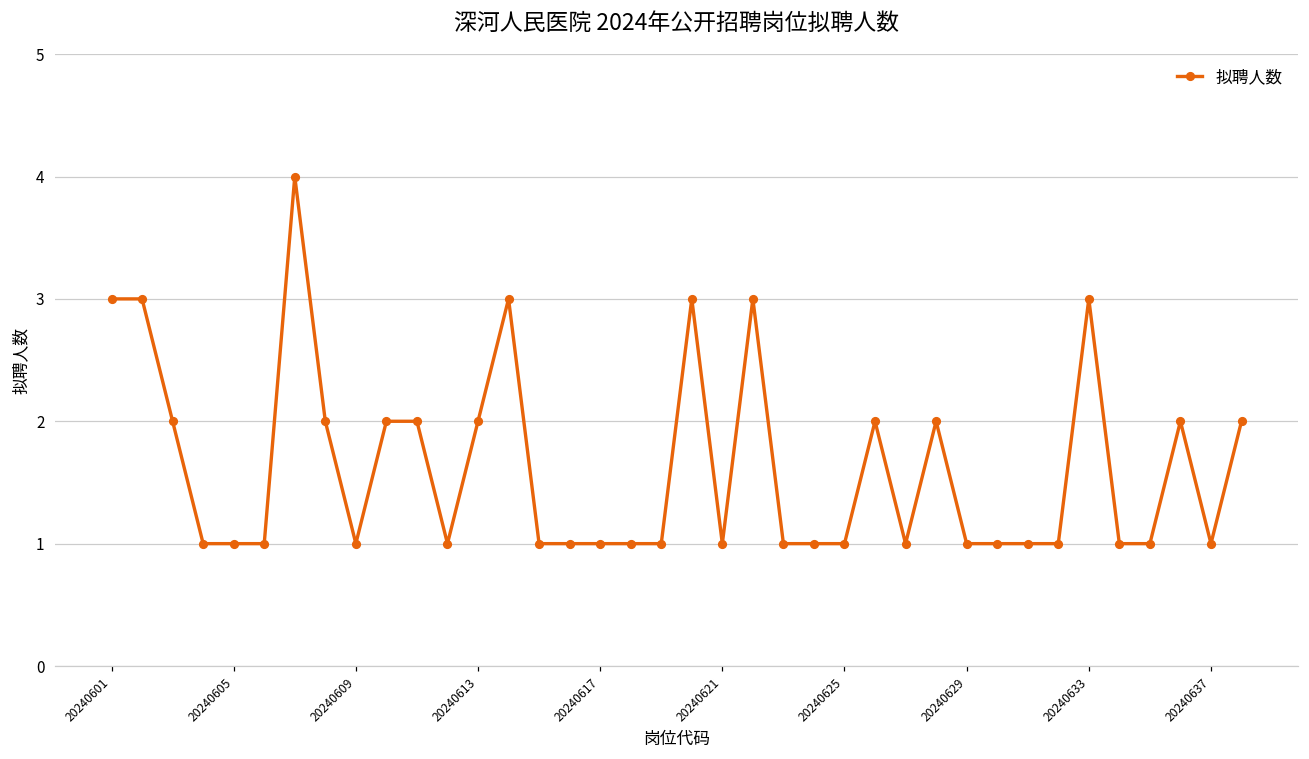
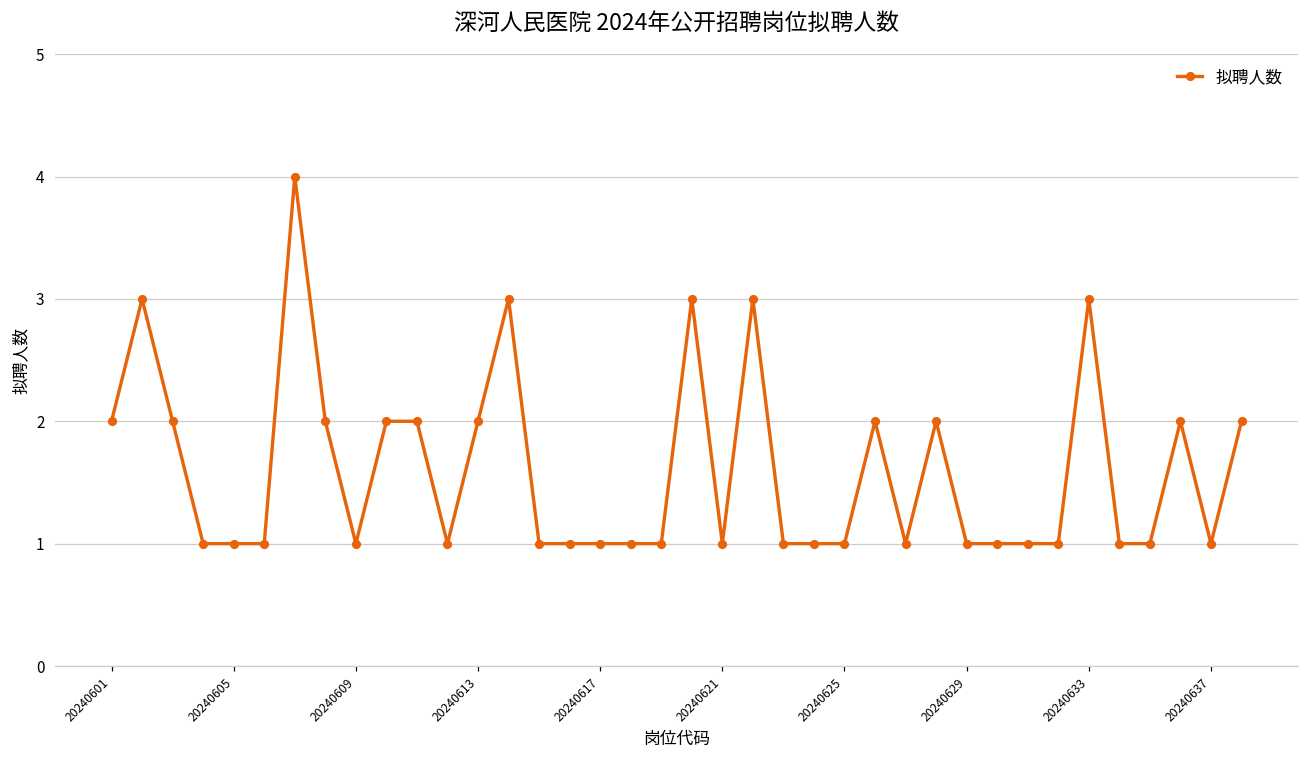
20240601: 3 -> 2
